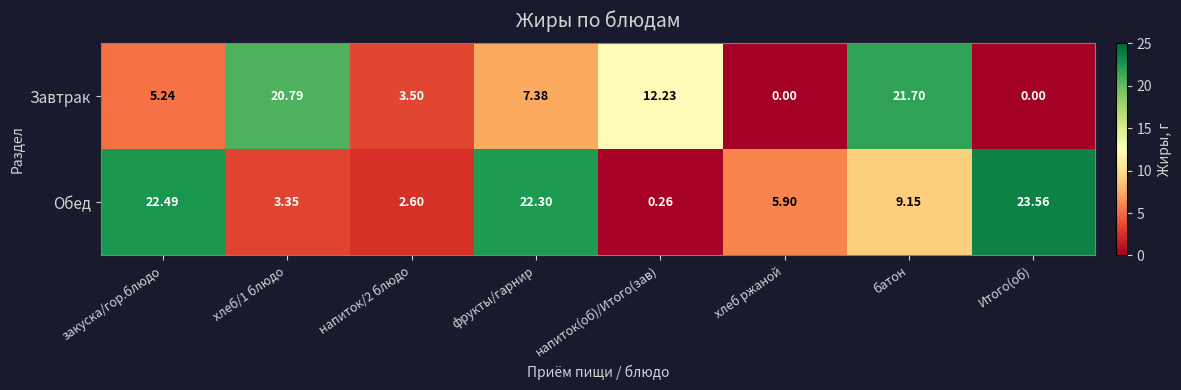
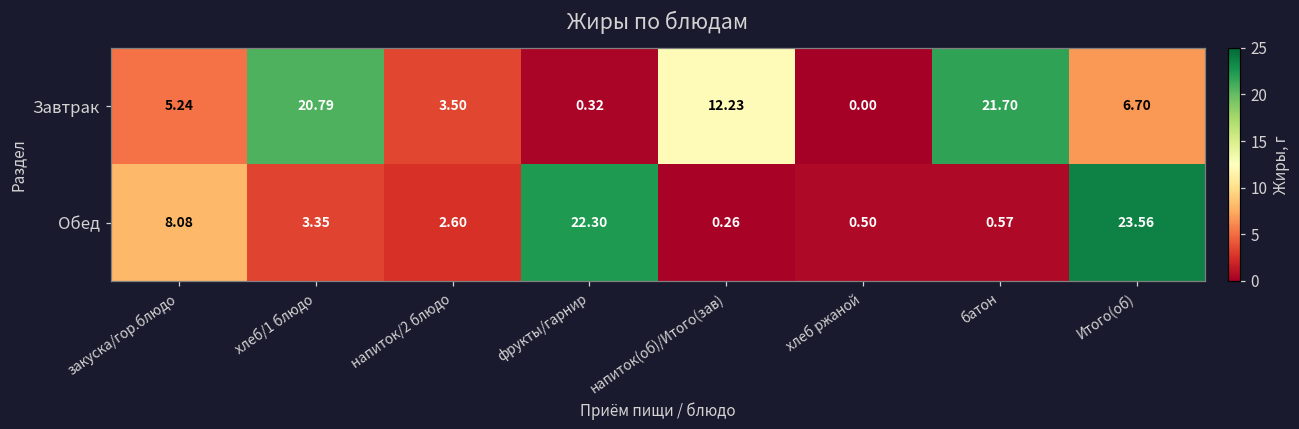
Завтрак, фрукты/гарнир: 7.38 -> 0.32
Завтрак, Итого(об): 0.00 -> 6.70
Обед, закуска/гор.блюдо: 22.49 -> 8.08
Обед, хлеб ржаной: 5.90 -> 0.50
Обед, батон: 9.15 -> 0.57
